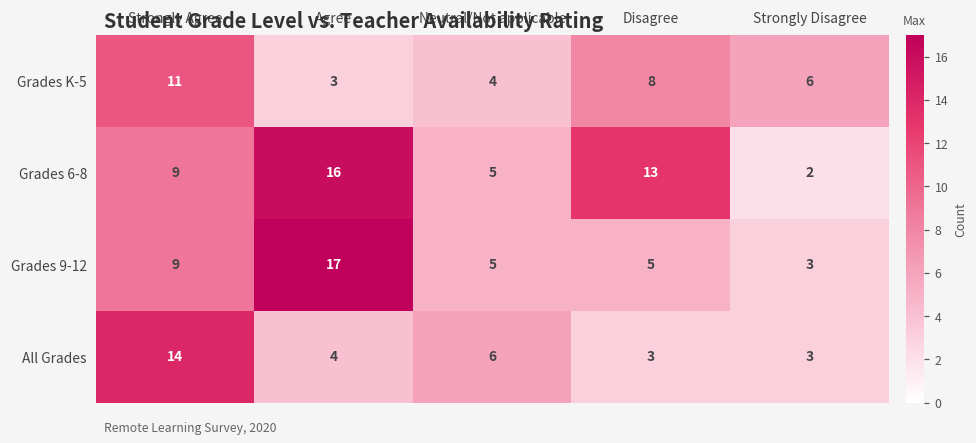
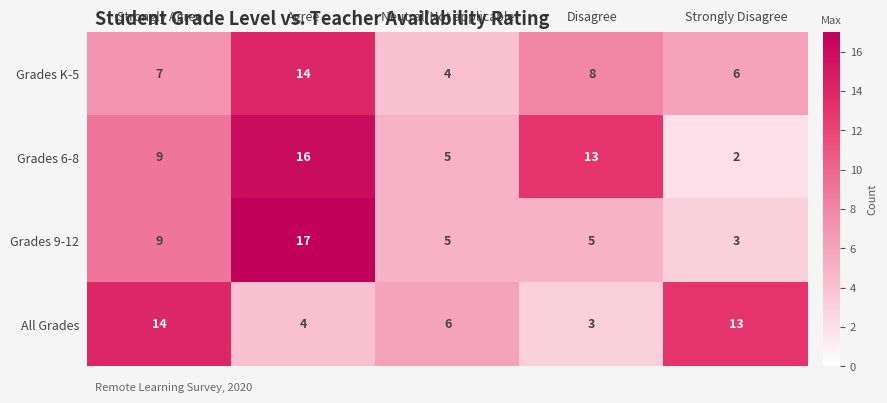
Grades K-5, Strongly Agree: 11 -> 7
Grades K-5, Agree: 3 -> 14
All Grades, Strongly Disagree: 3 -> 13
